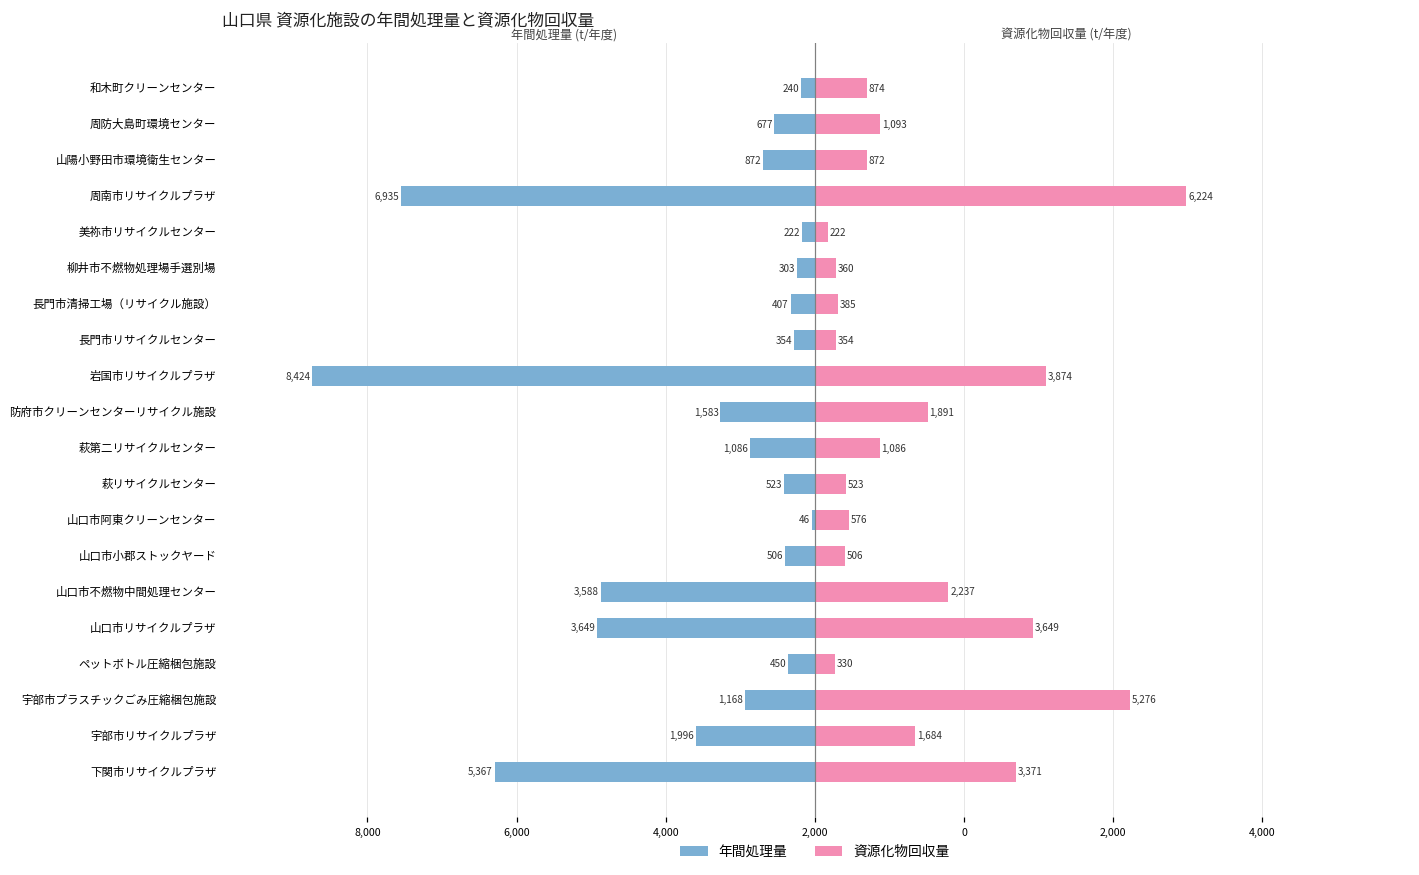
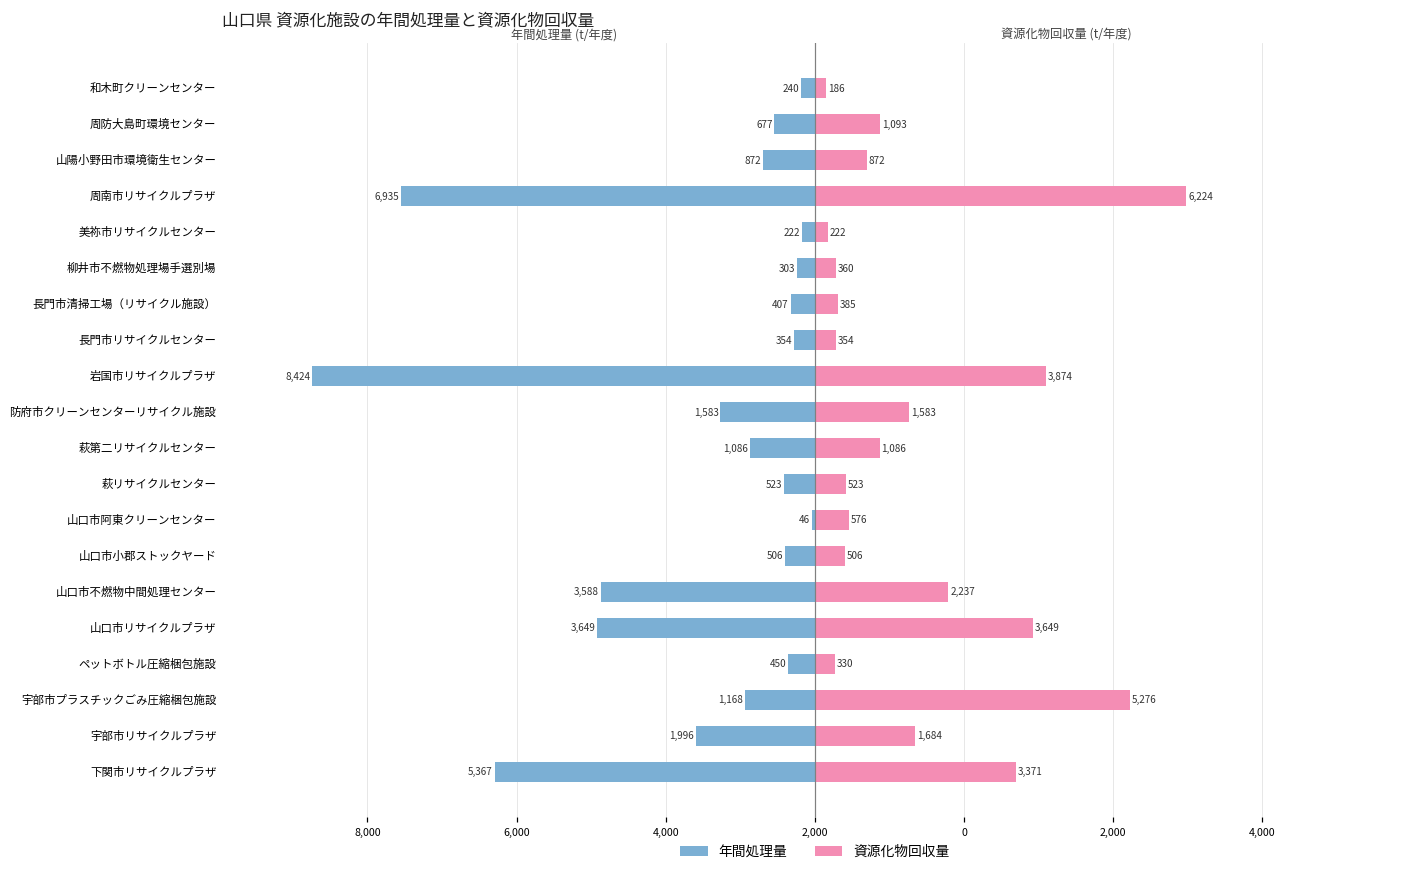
資源化物回収量, 和木町クリーンセンター: 874 -> 186
資源化物回収量, 防府市クリーンセンターリサイクル施設: 1,891 -> 1,583
